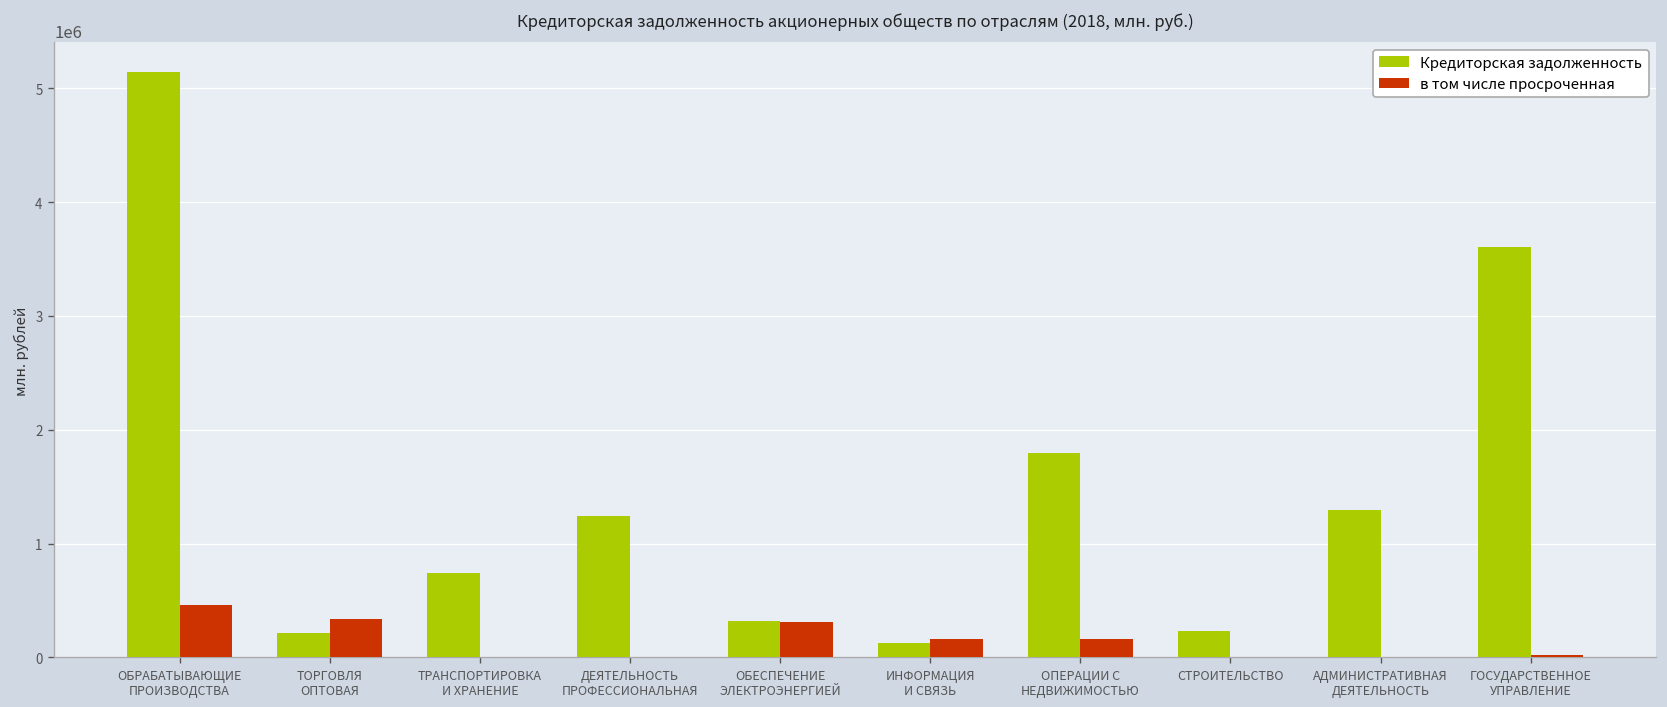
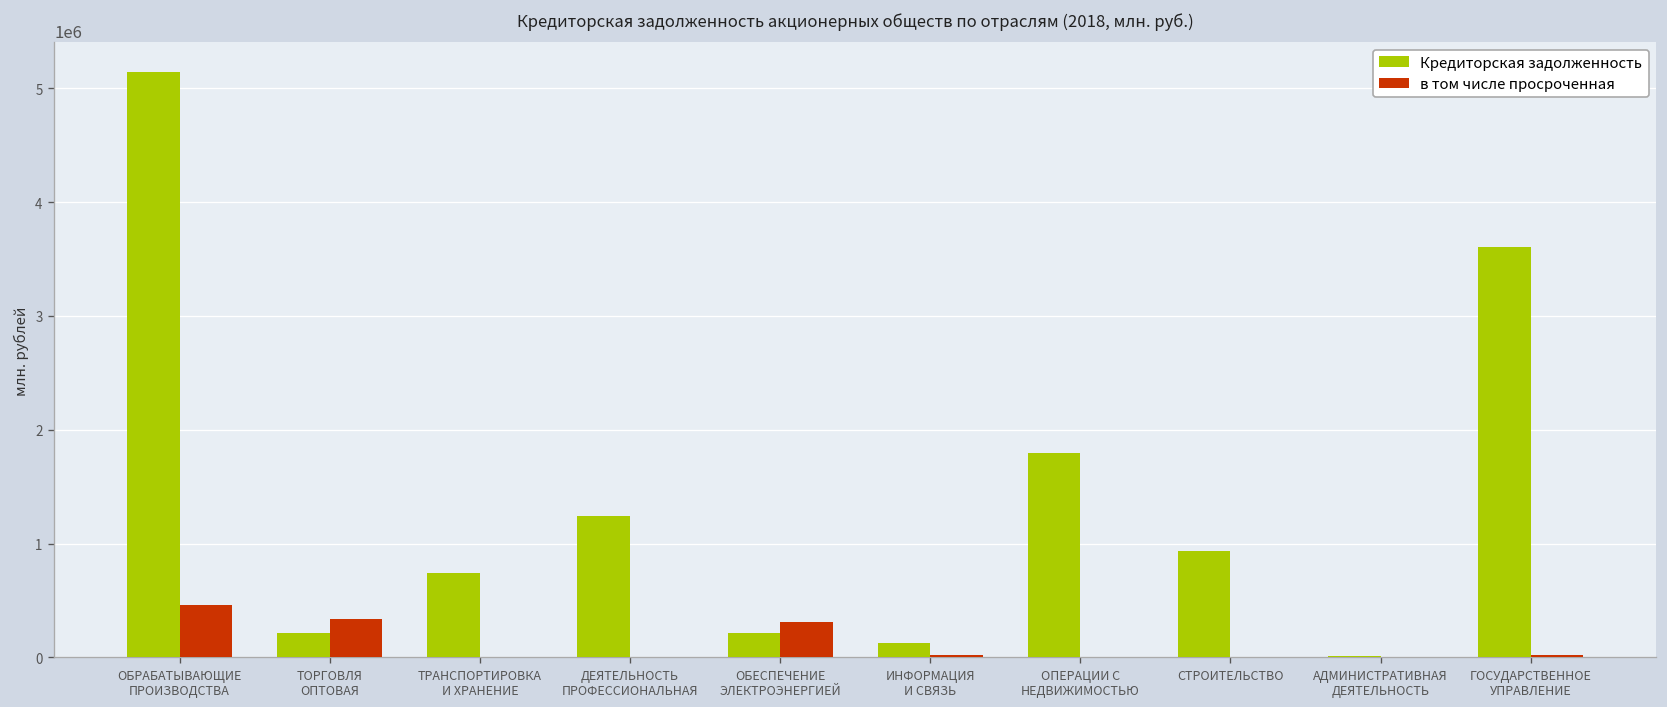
Кредиторская задолженность, ОБЕСПЕЧЕНИЕ ЭЛЕКТРОЭНЕРГИЕЙ: 300000 -> 200000
в том числе просроченная, ИНФОРМАЦИЯ И СВЯЗЬ: 200000 -> 0
в том числе просроченная, ОПЕРАЦИИ С НЕДВИЖИМОСТЬЮ: 200000 -> 0
Кредиторская задолженность, СТРОИТЕЛЬСТВО: 200000 -> 900000
Кредиторская задолженность, АДМИНИСТРАТИВНАЯ ДЕЯТЕЛЬНОСТЬ: 1300000 -> 0
